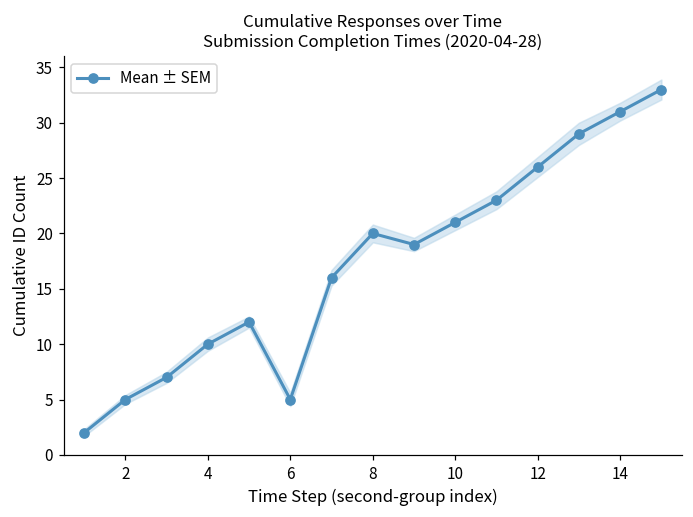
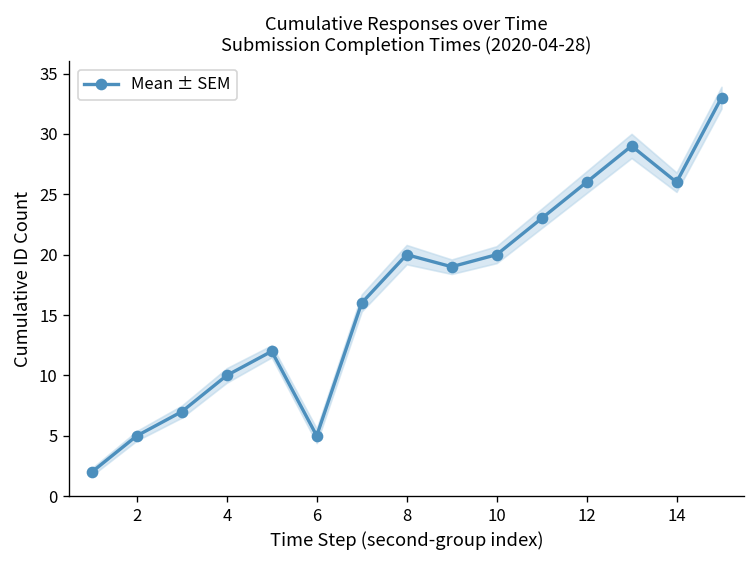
Mean ± SEM, 10: 21 -> 20
Mean ± SEM, 14: 31 -> 26
